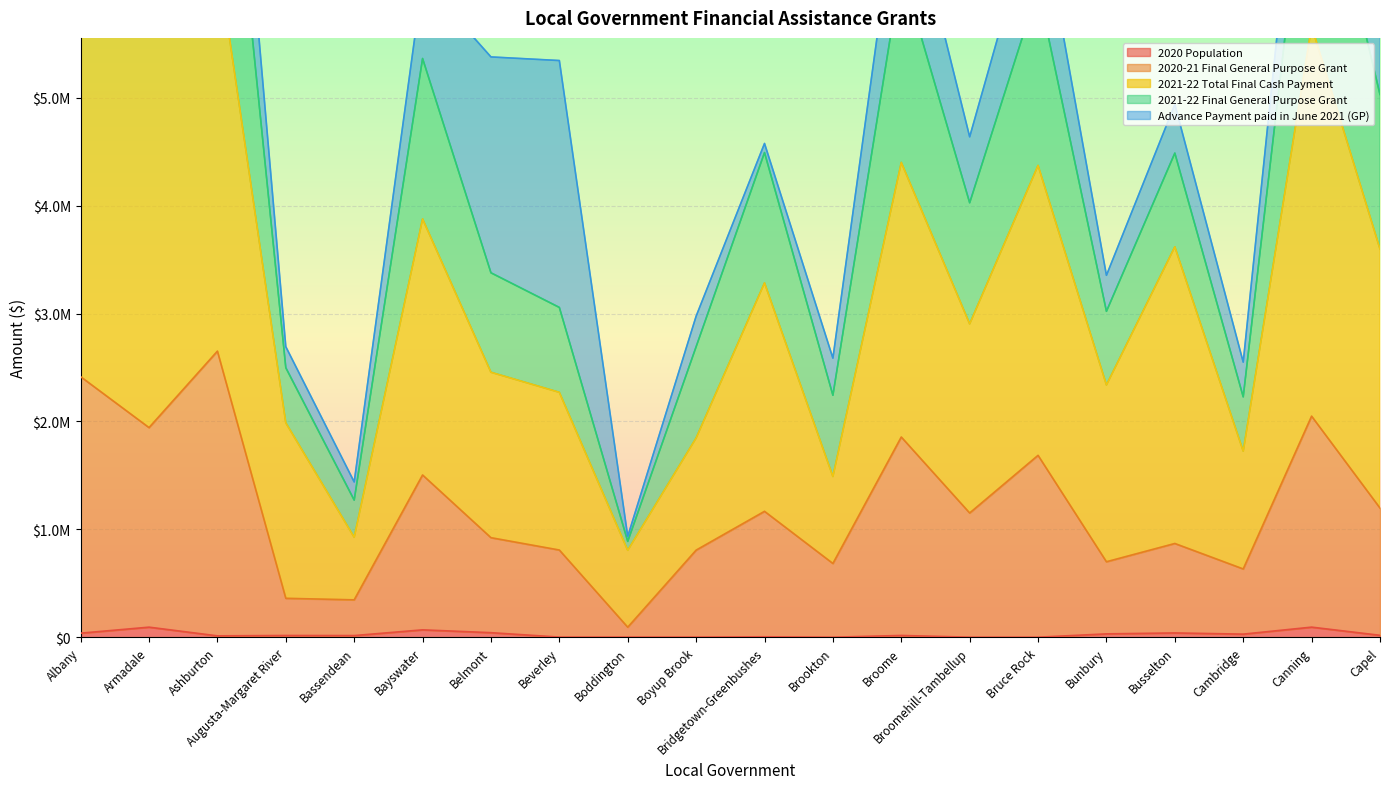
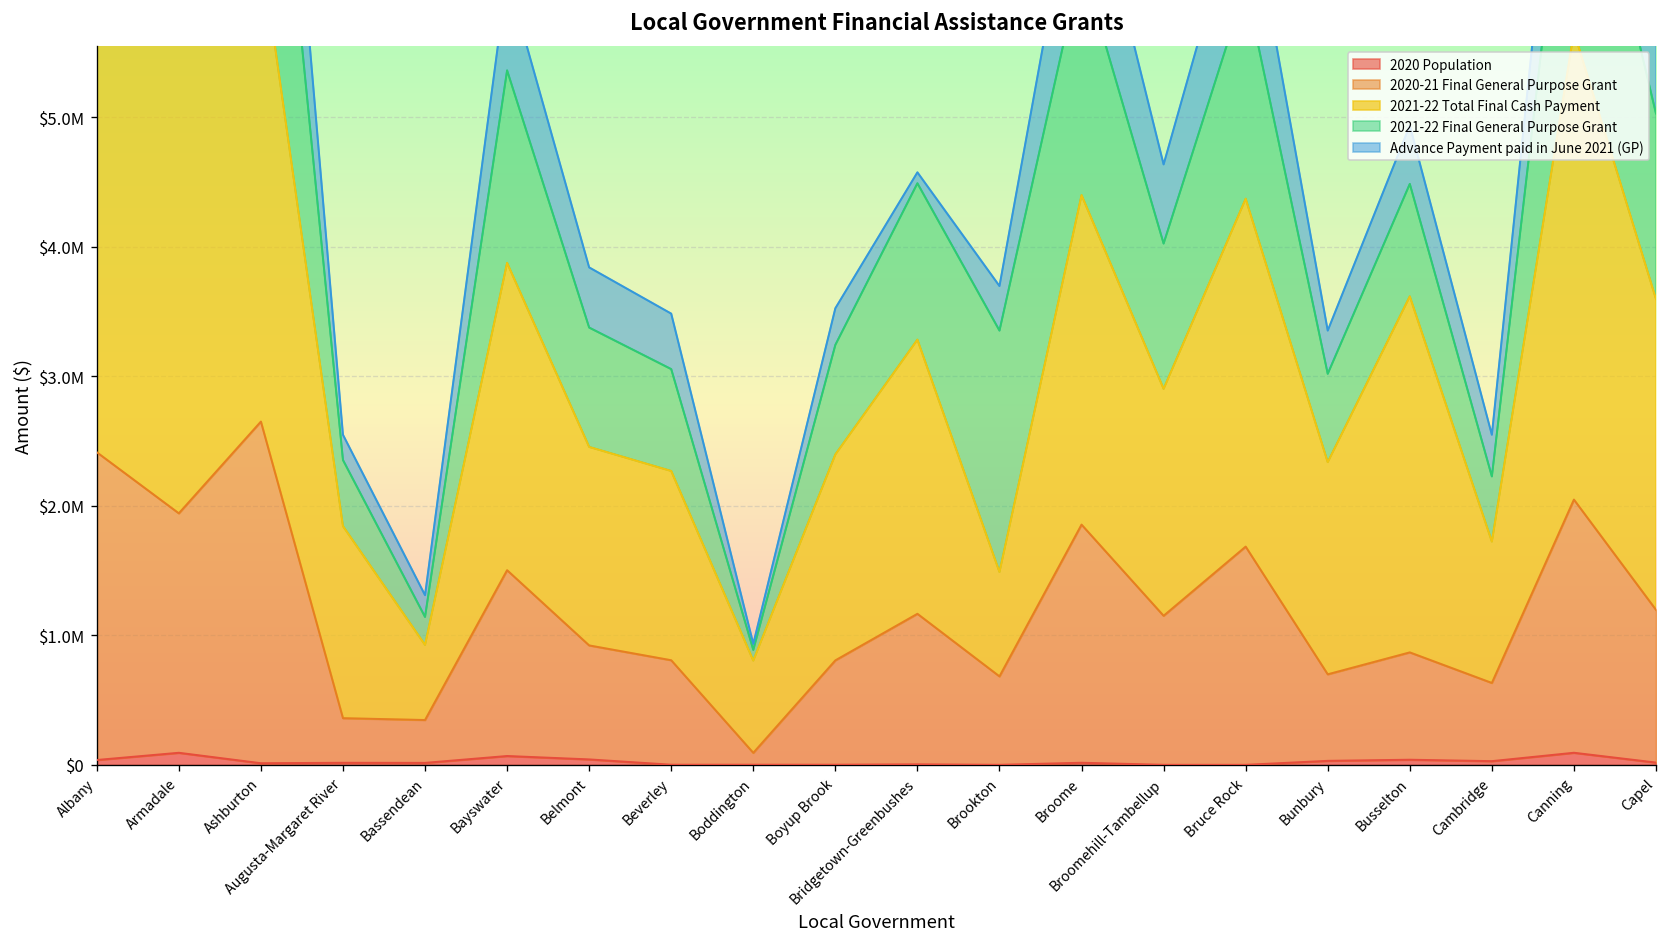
2021-22 Total Final Cash Payment, Augusta-Margaret River: $1630000 -> $1480000
2021-22 Final General Purpose Grant, Bassendean: $340000 -> $220000
Advance Payment paid in June 2021 (GP), Belmont: $2000000 -> $460000
Advance Payment paid in June 2021 (GP), Beverley: $2290000 -> $430000
2021-22 Total Final Cash Payment, Boyup Brook: $1040000 -> $1590000
2021-22 Final General Purpose Grant, Brookton: $750000 -> $1860000
